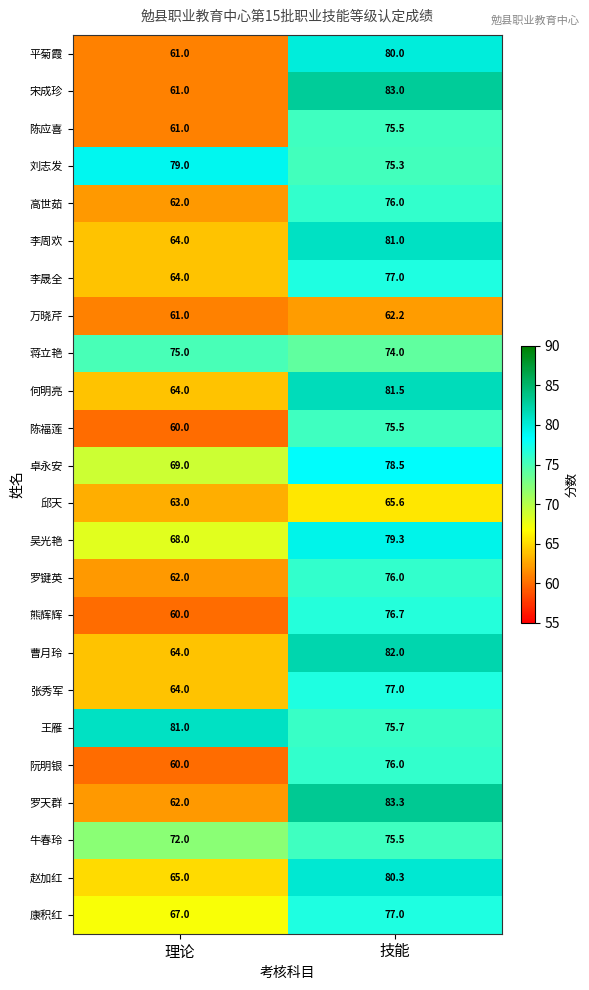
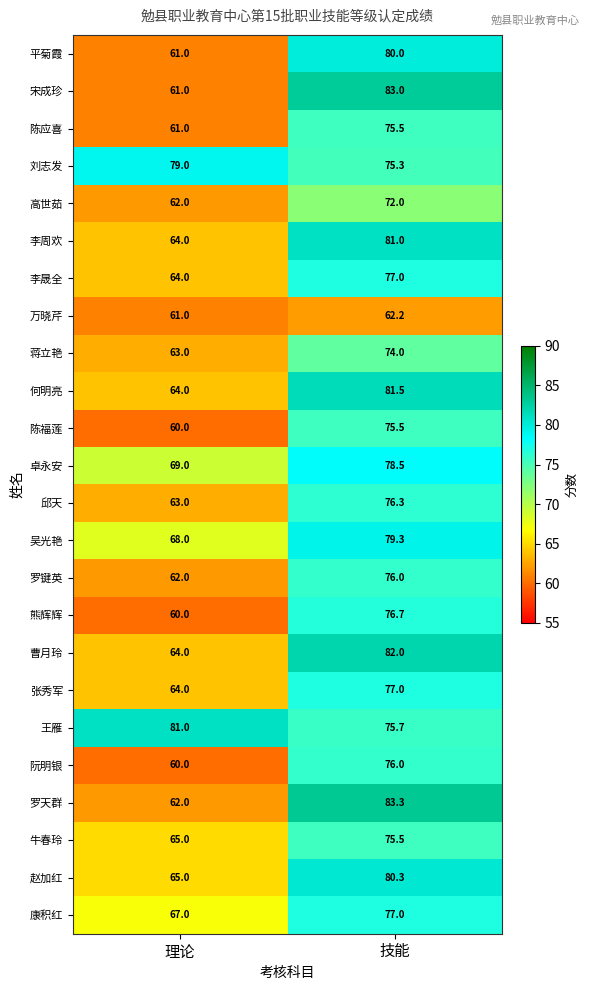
高世茹, 技能: 76.0 -> 72.0
蒋立艳, 理论: 75.0 -> 63.0
邱天, 技能: 65.6 -> 76.3
牛春玲, 理论: 72.0 -> 65.0
